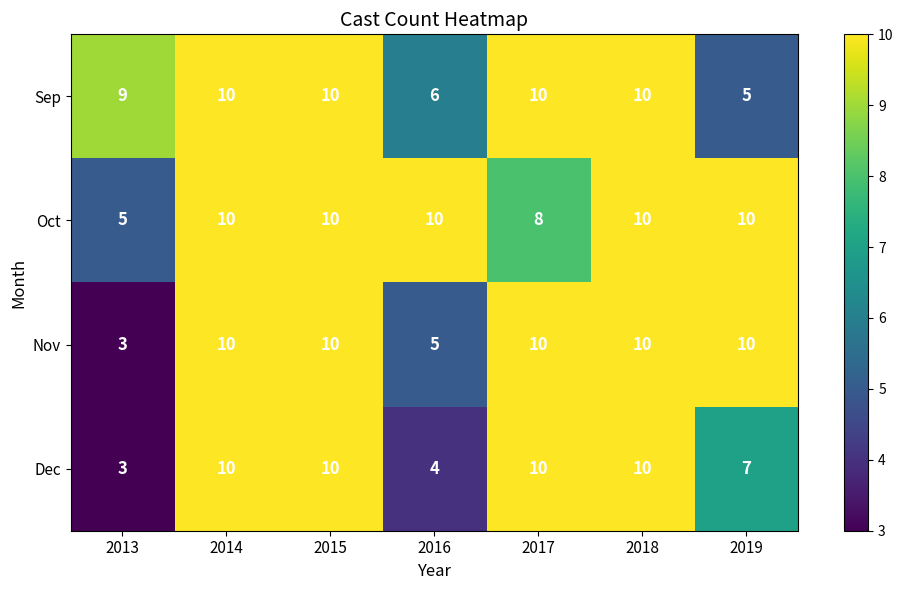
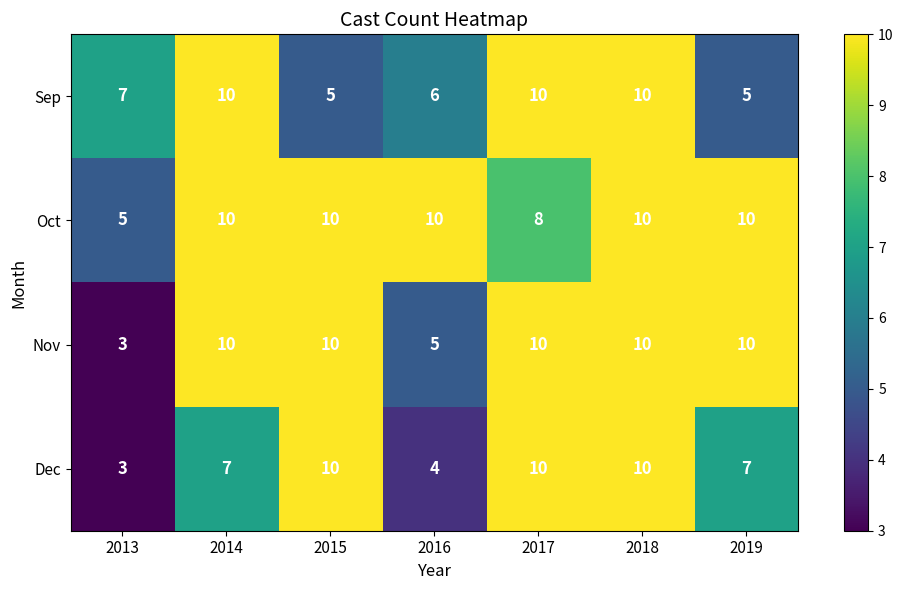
Sep, 2013: 9 -> 7
Sep, 2015: 10 -> 5
Dec, 2014: 10 -> 7
